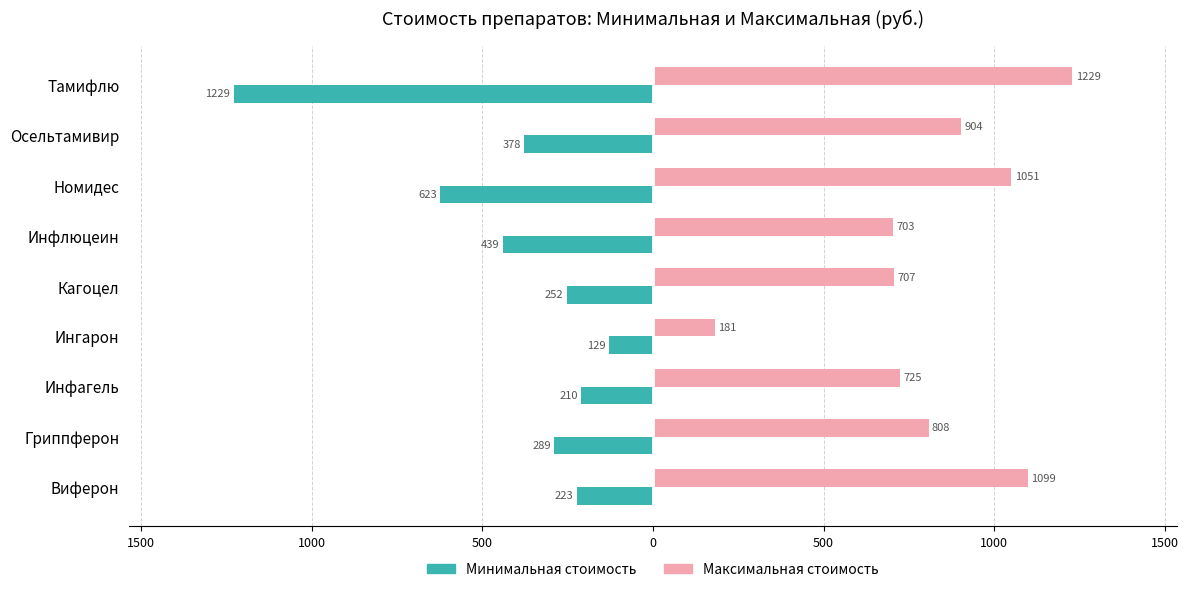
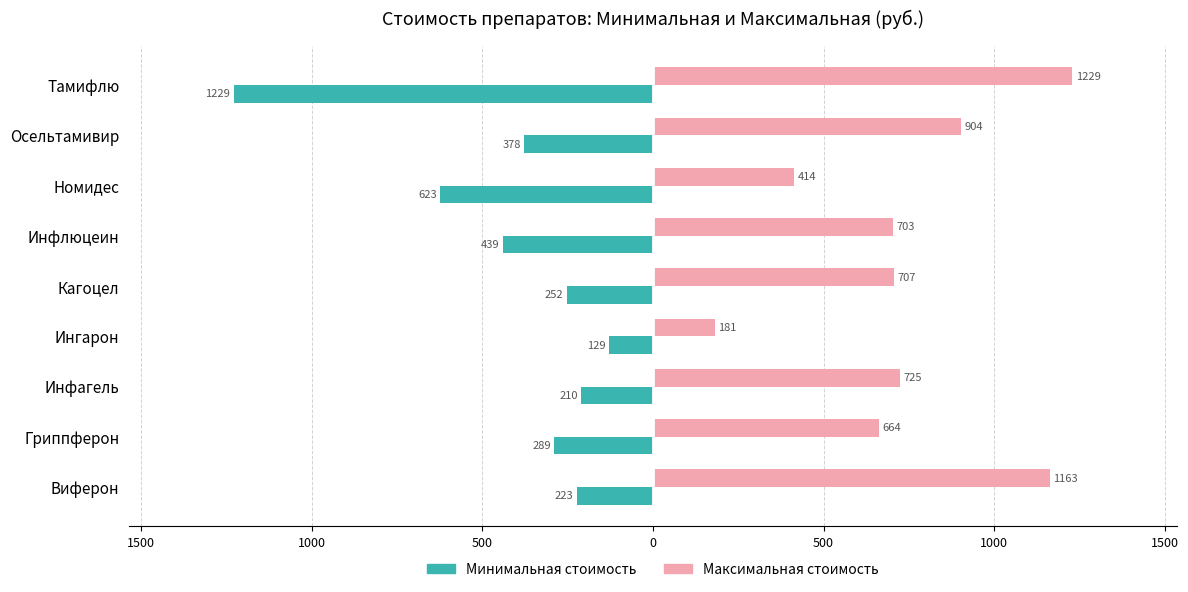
Максимальная стоимость, Номидес: 1051 -> 414
Максимальная стоимость, Гриппферон: 808 -> 664
Максимальная стоимость, Виферон: 1099 -> 1163
